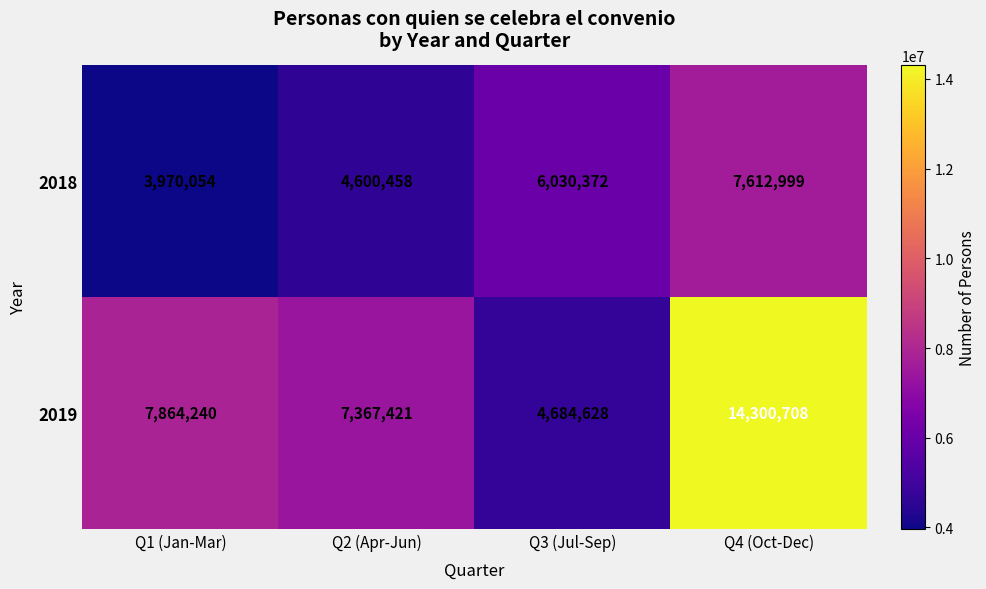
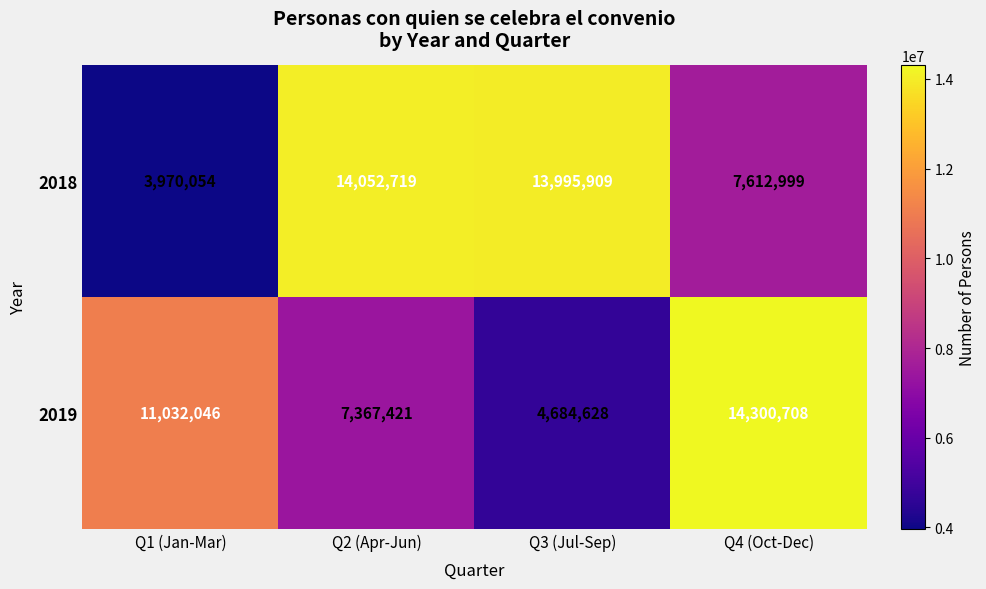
2018, Q2 (Apr-Jun): 4,600,458 -> 14,052,719
2018, Q3 (Jul-Sep): 6,030,372 -> 13,995,909
2019, Q1 (Jan-Mar): 7,864,240 -> 11,032,046
